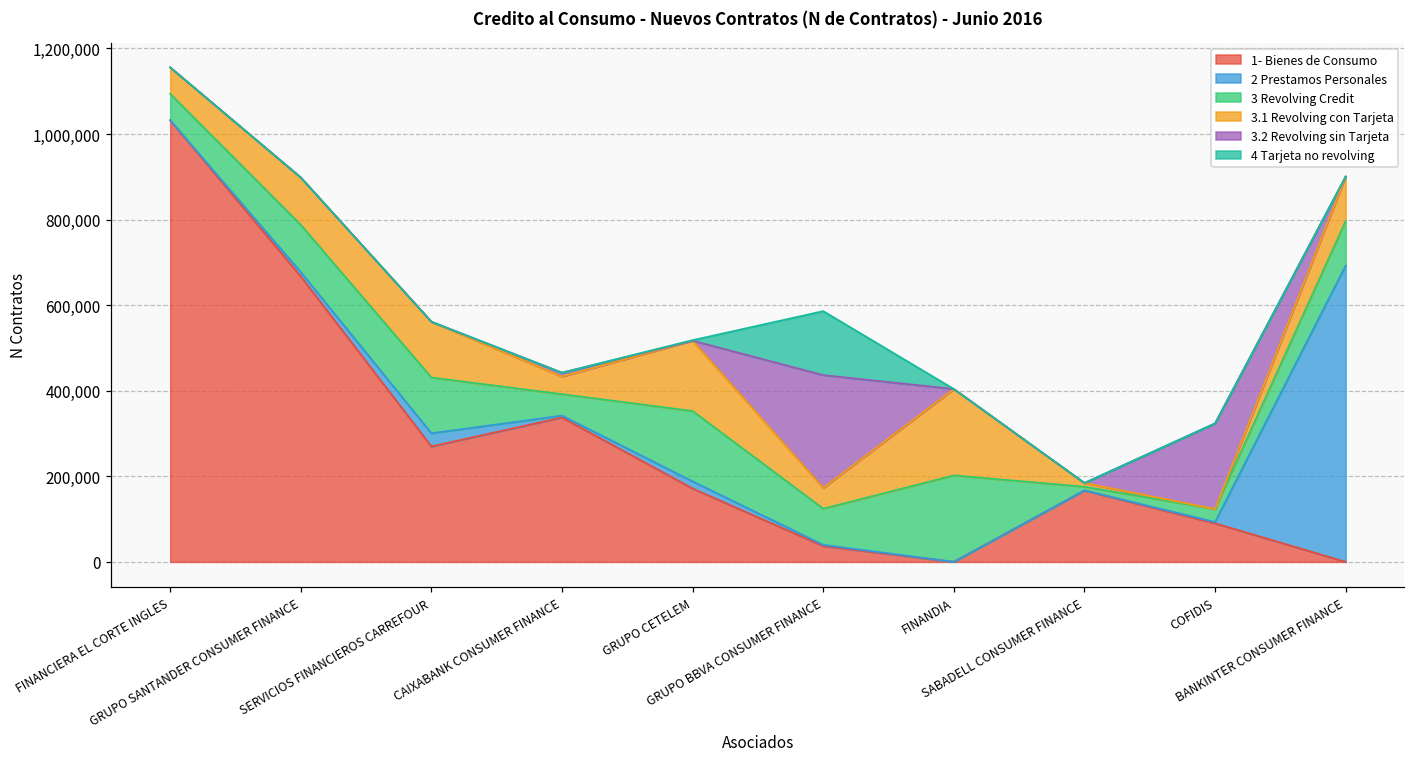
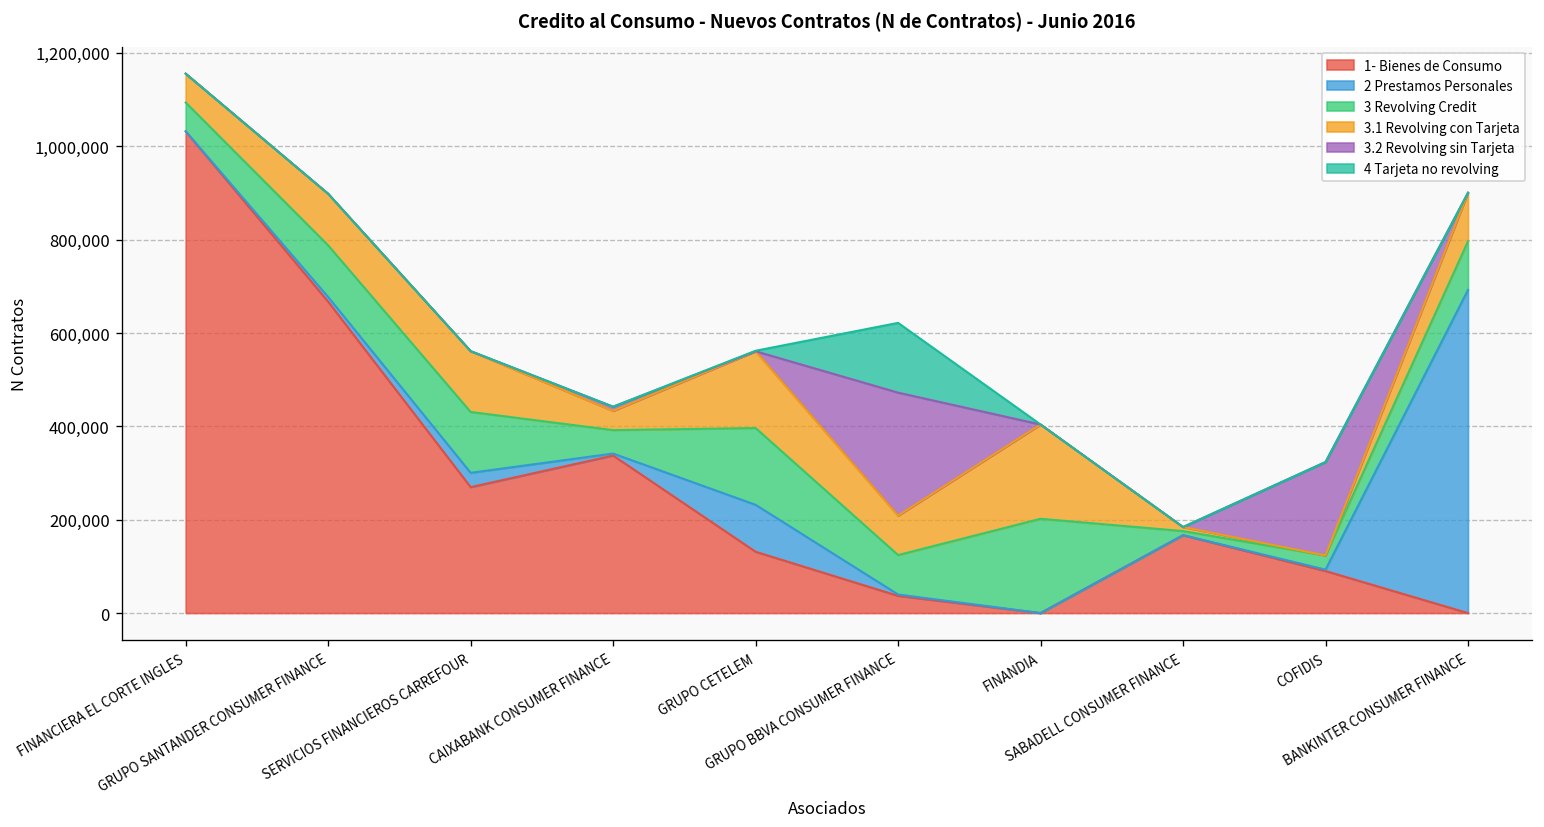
1- Bienes de Consumo, GRUPO CETELEM: 170,000 -> 130,000
2 Prestamos Personales, GRUPO CETELEM: 20,000 -> 100,000
3.1 Revolving con Tarjeta, GRUPO BBVA CONSUMER FINANCE: 50,000 -> 80,000
